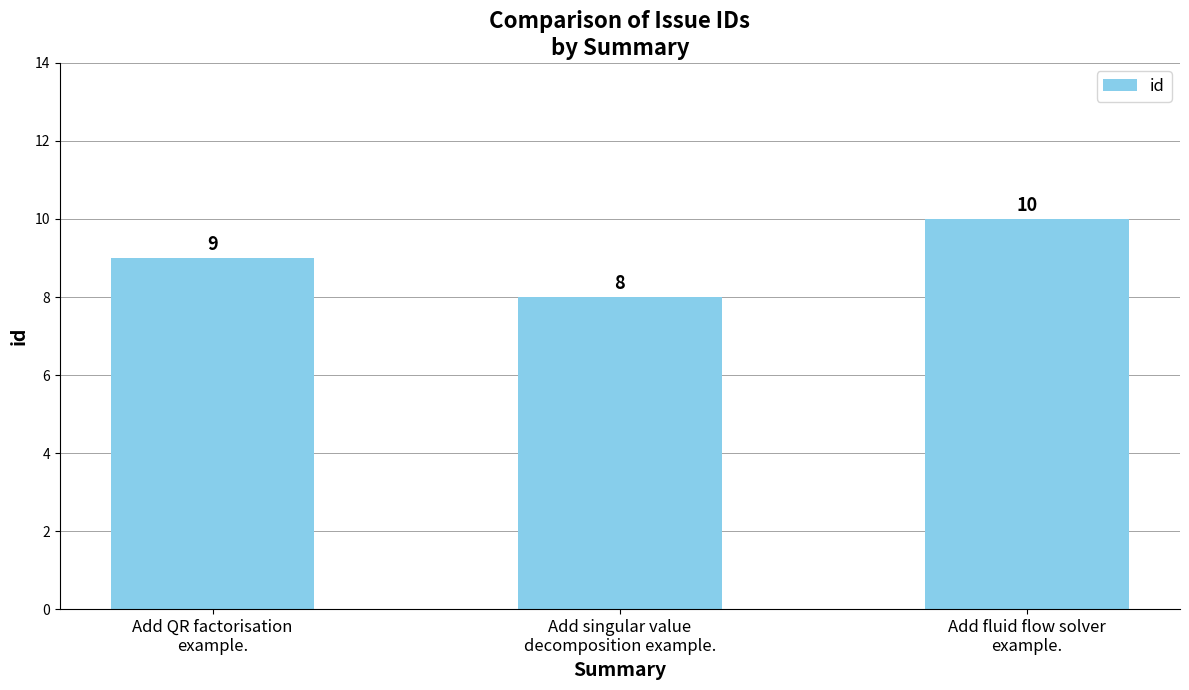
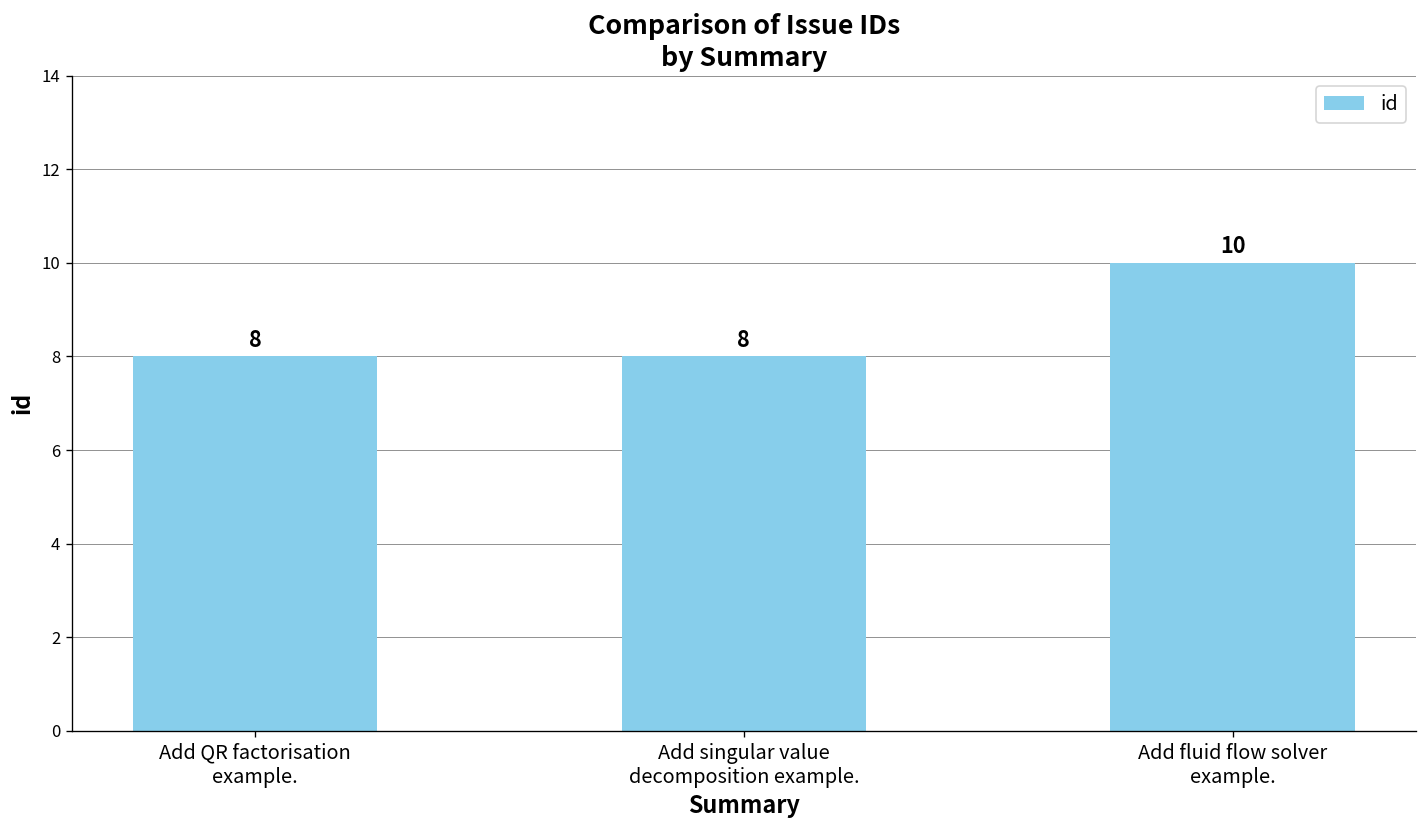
Add QR factorisation example.: 9 -> 8
